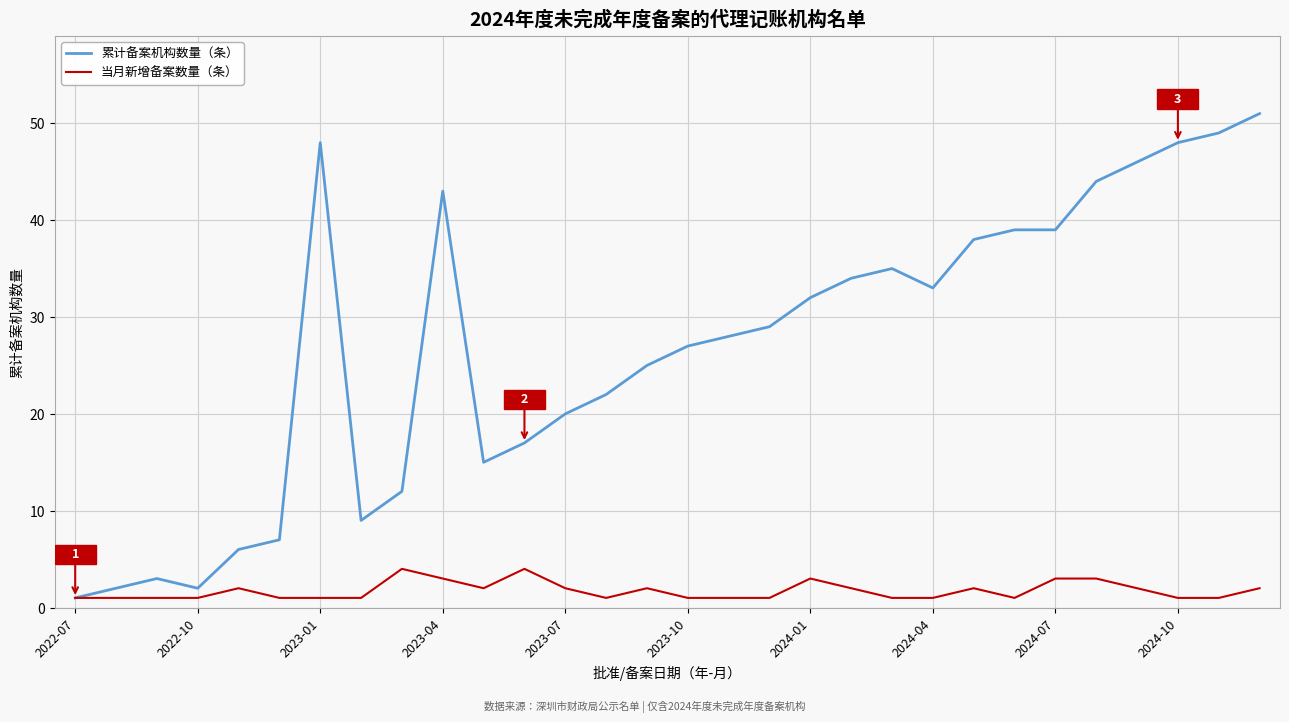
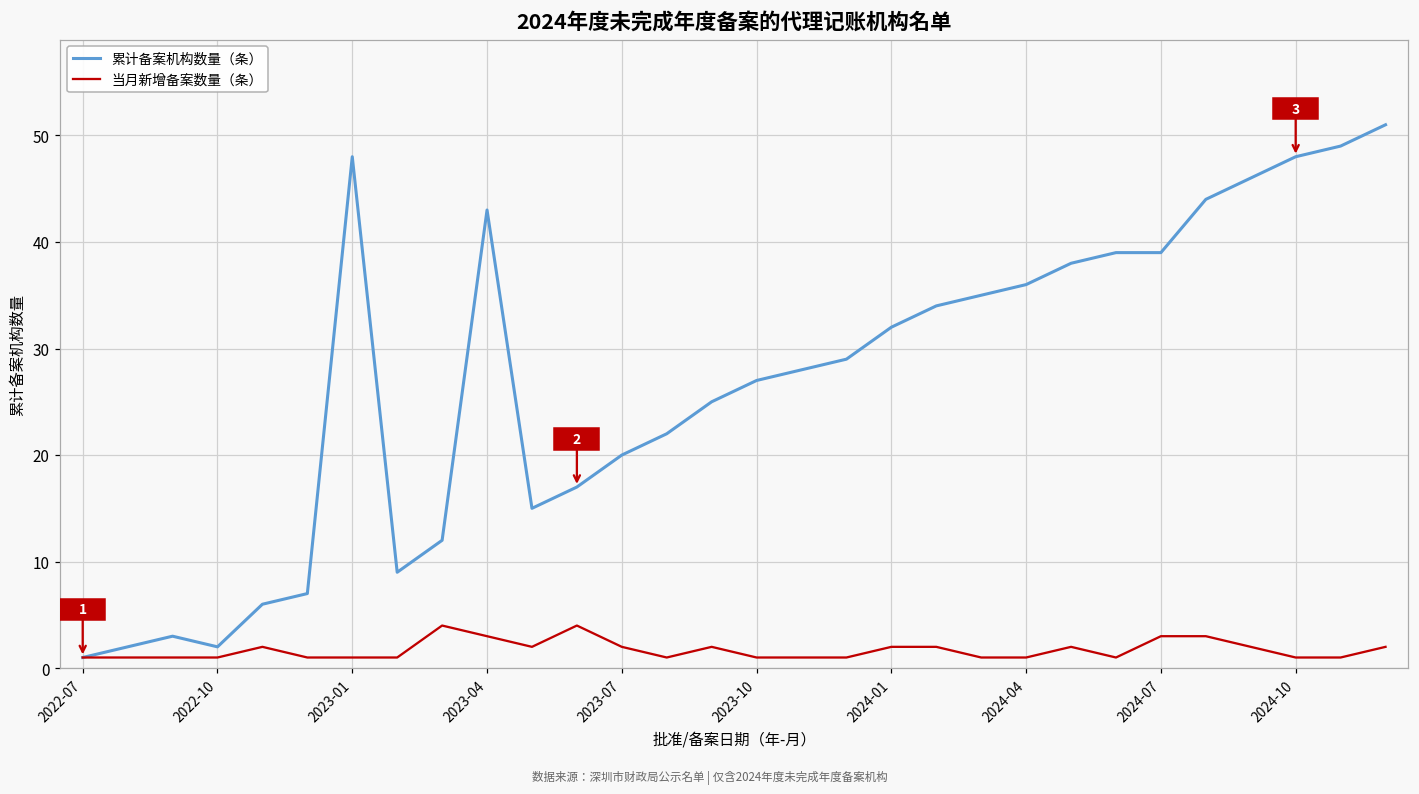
当月新增备案数量（条）, 2024-01: 3 -> 2
累计备案机构数量（条）, 2024-04: 33 -> 36
